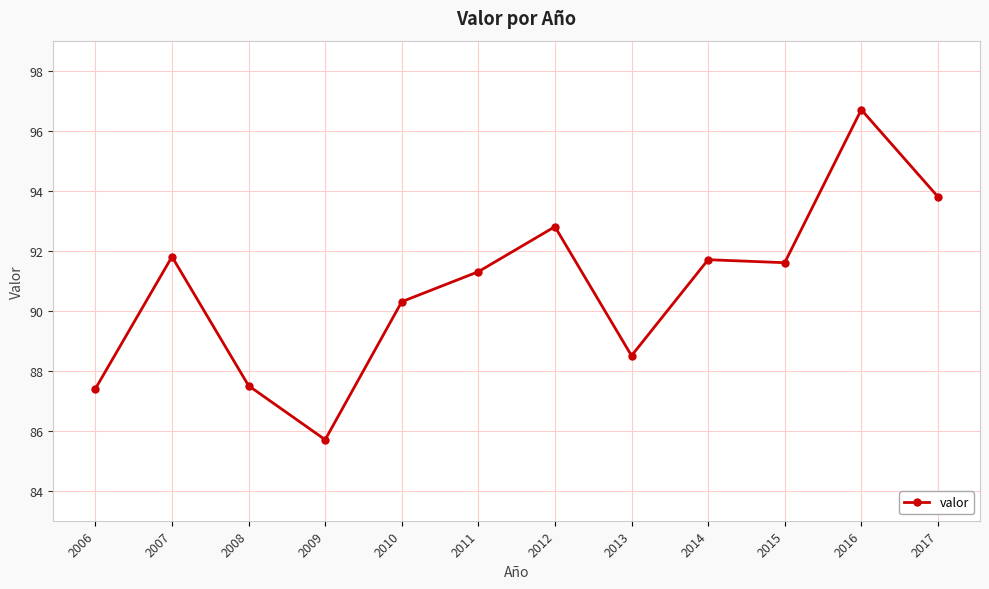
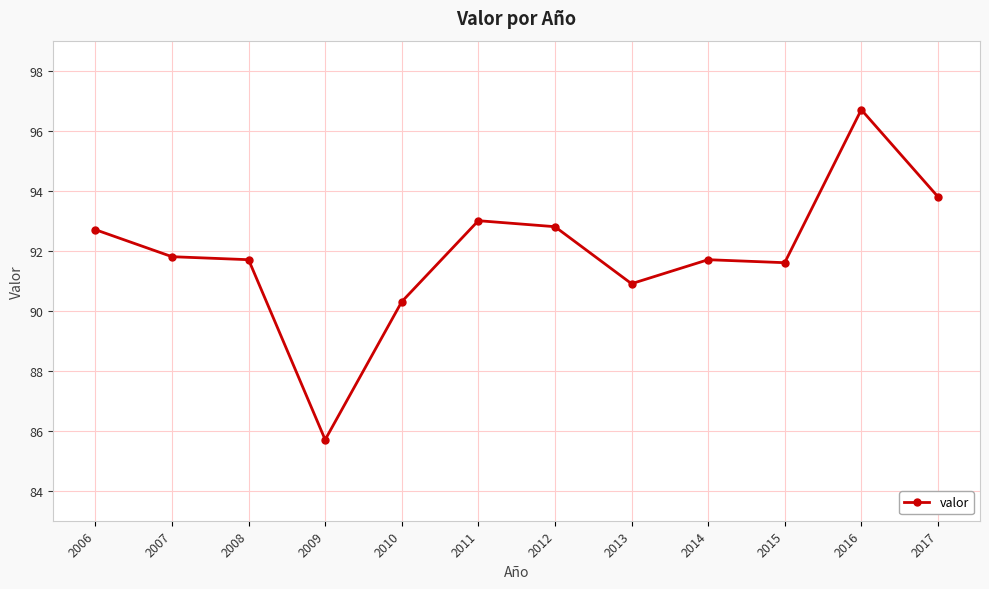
2006: 87.4 -> 92.7
2008: 87.5 -> 91.7
2011: 91.3 -> 93.0
2013: 88.5 -> 90.9
